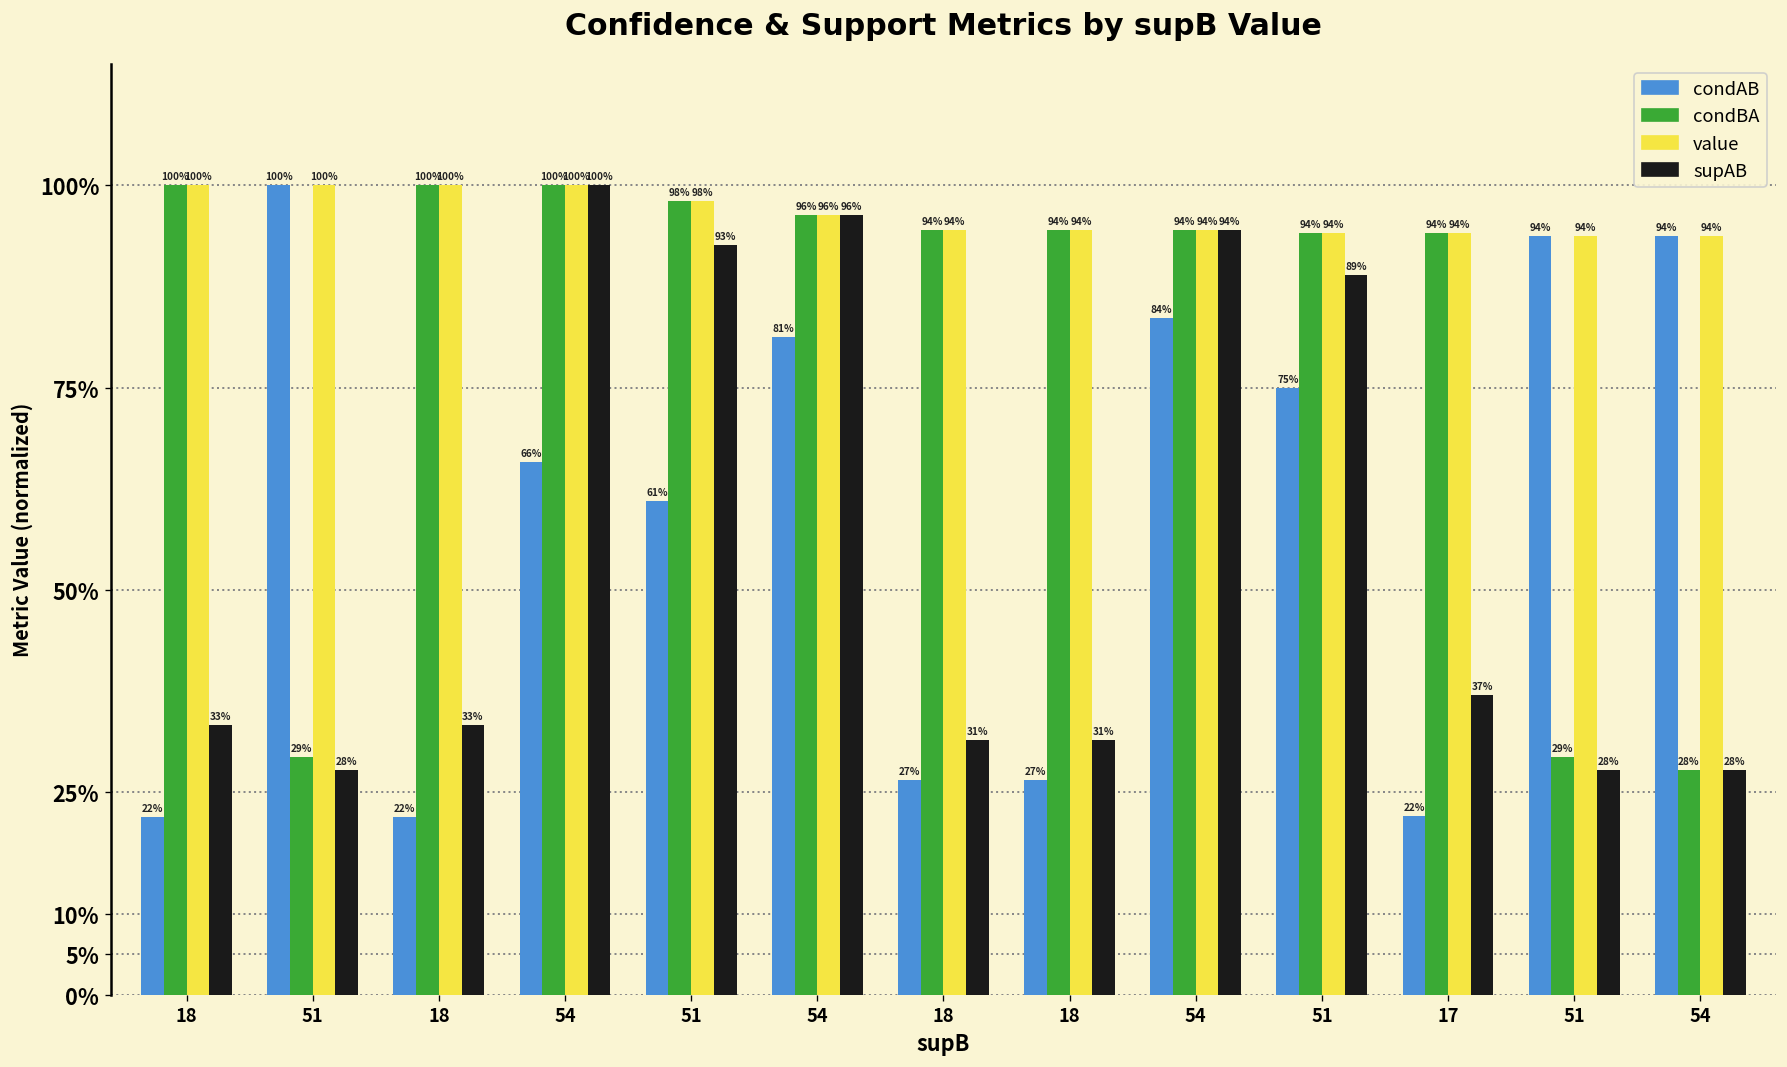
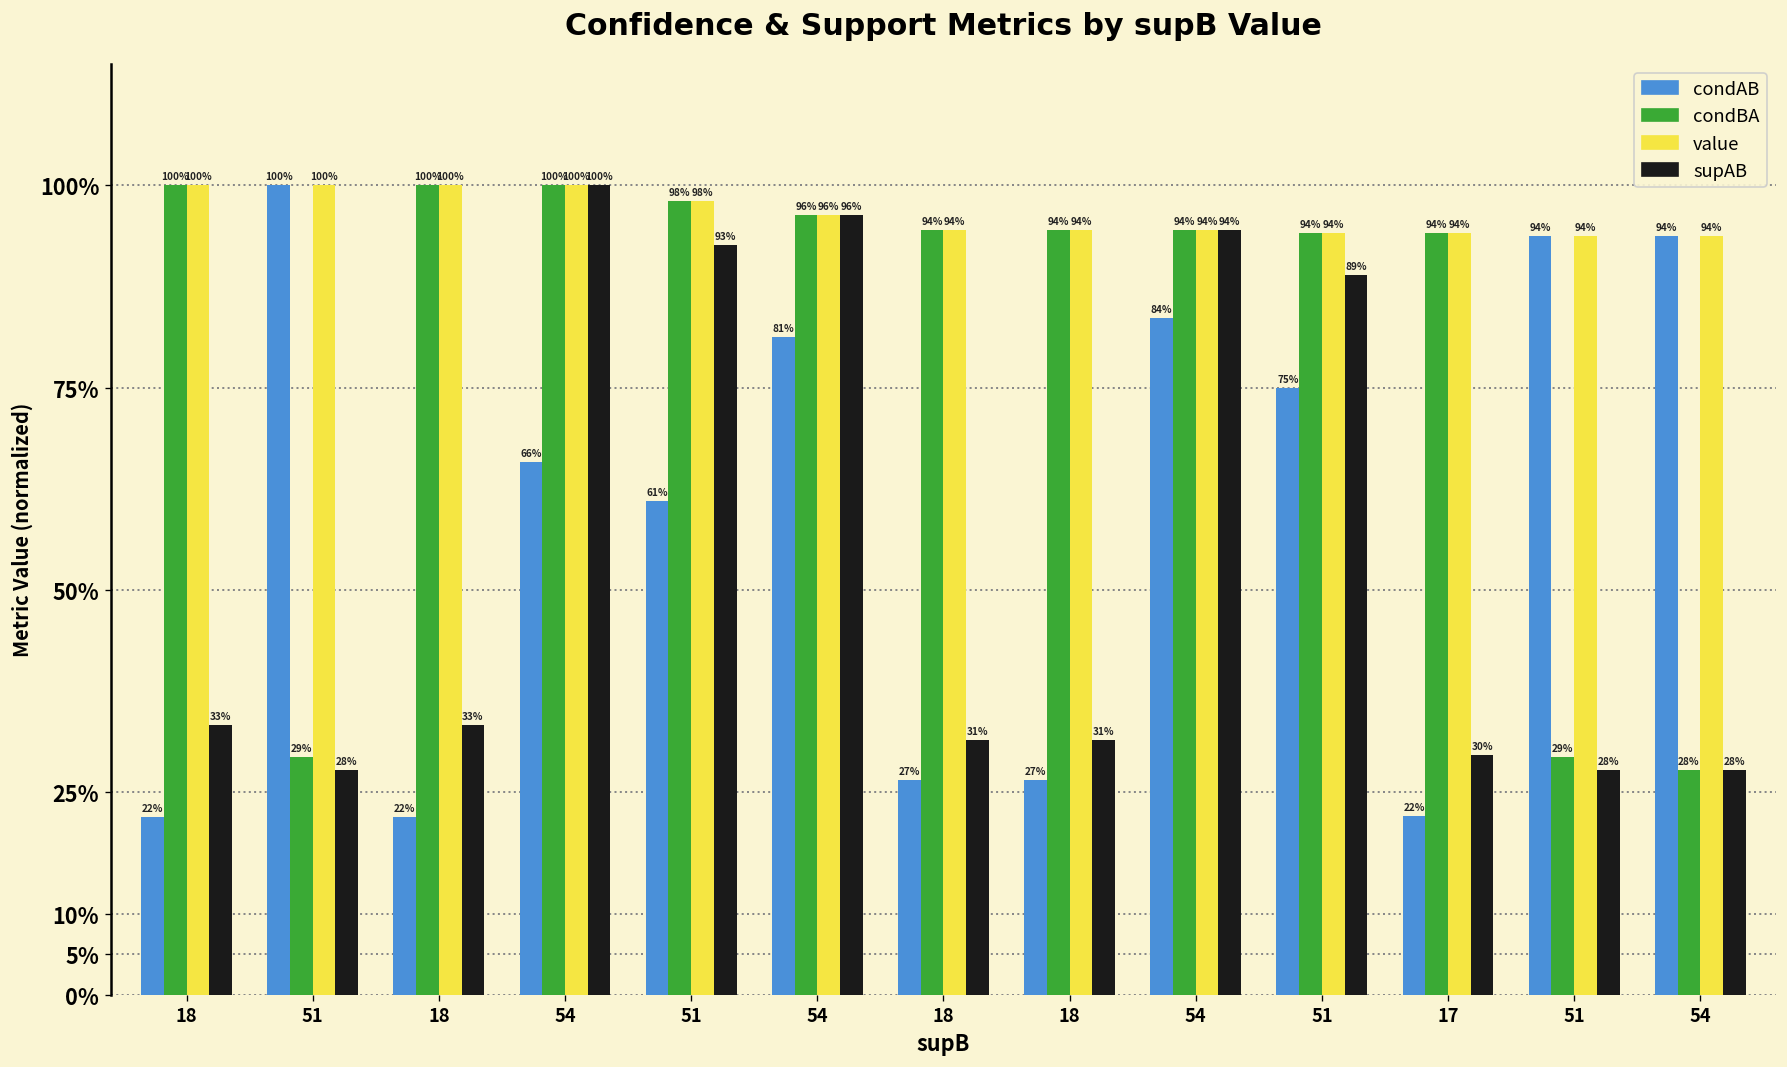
supAB, 17: 37% -> 30%
